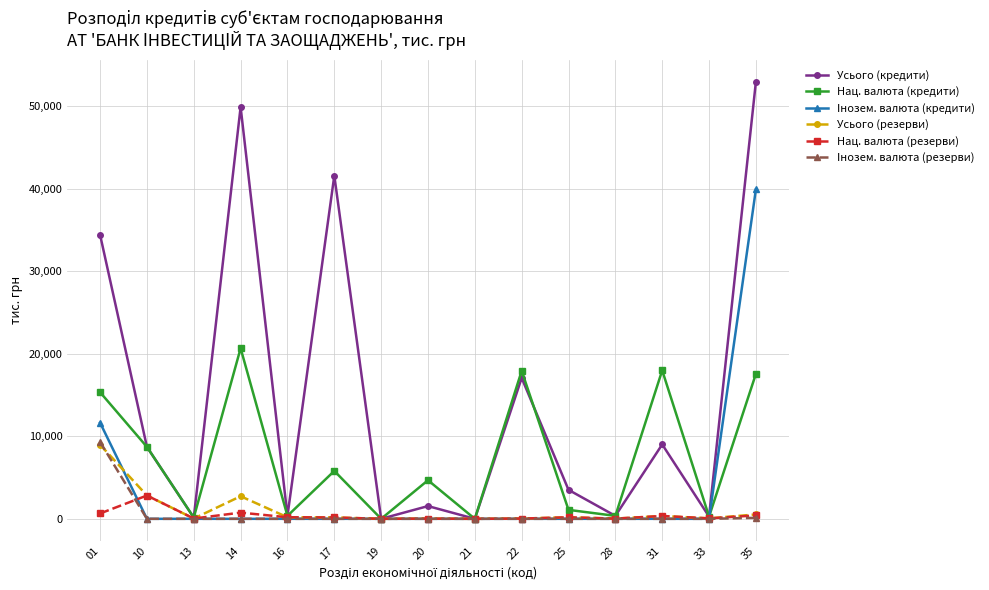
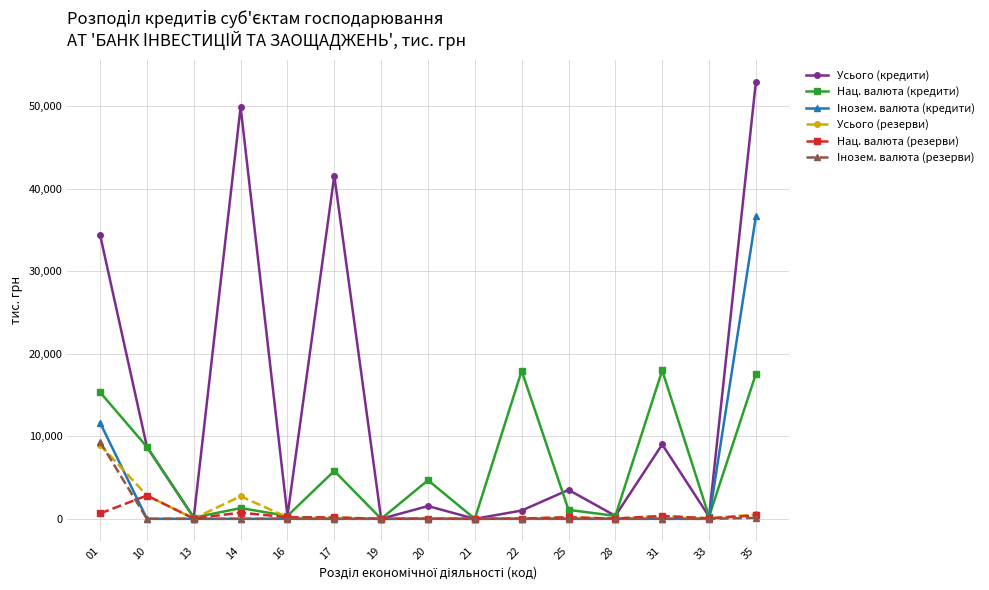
Нац. валюта (кредити), 14: 21,000 -> 1,000
Усього (кредити), 22: 17,000 -> 1,000
Інозем. валюта (кредити), 35: 40,000 -> 37,000
